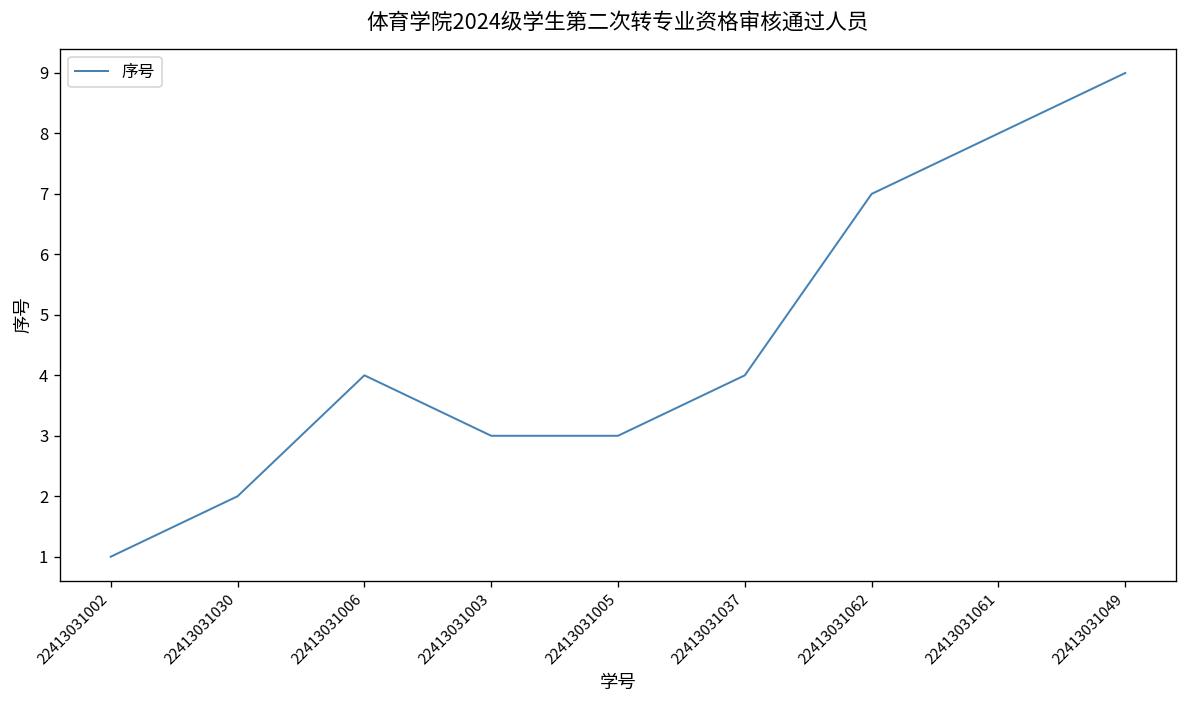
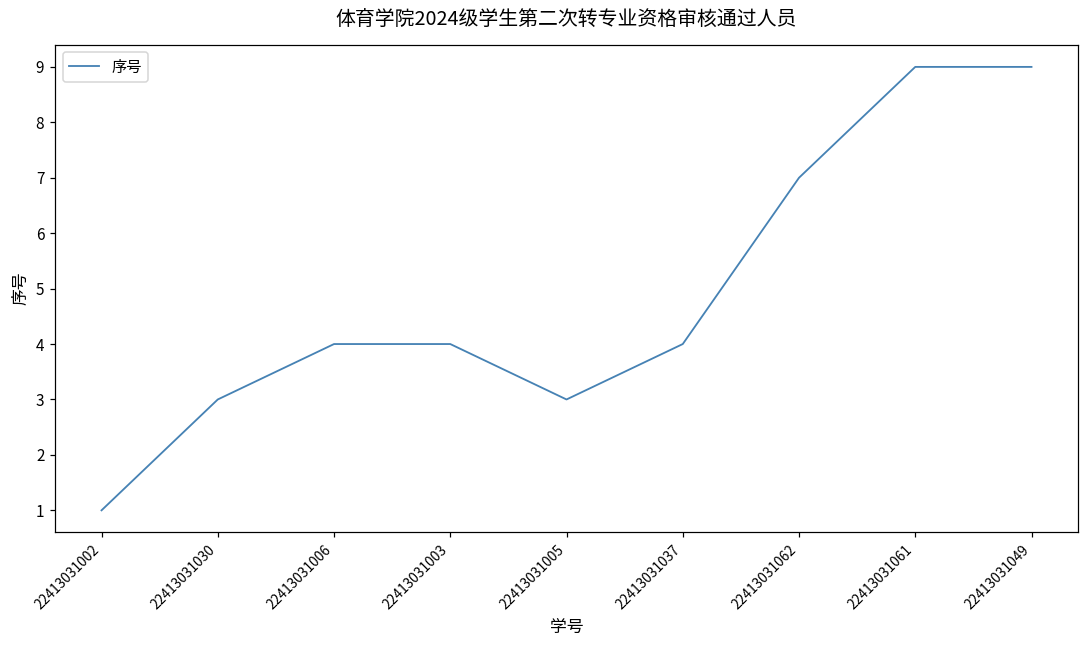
22413031030: 2 -> 3
22413031003: 3 -> 4
22413031061: 8 -> 9
